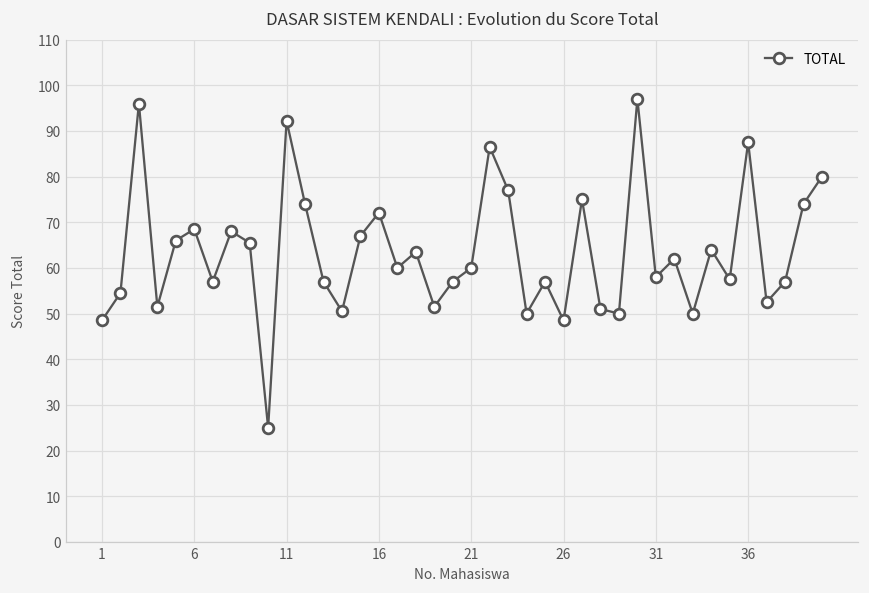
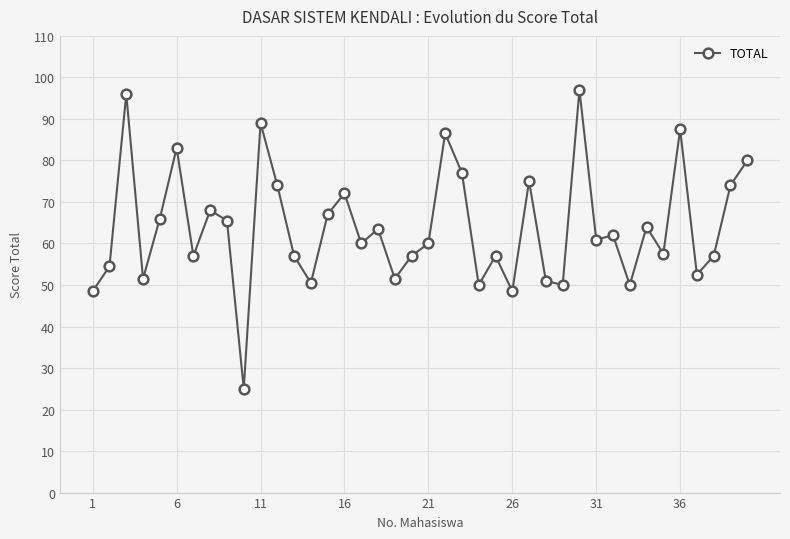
6: 69 -> 83
11: 92 -> 89
31: 58 -> 61
